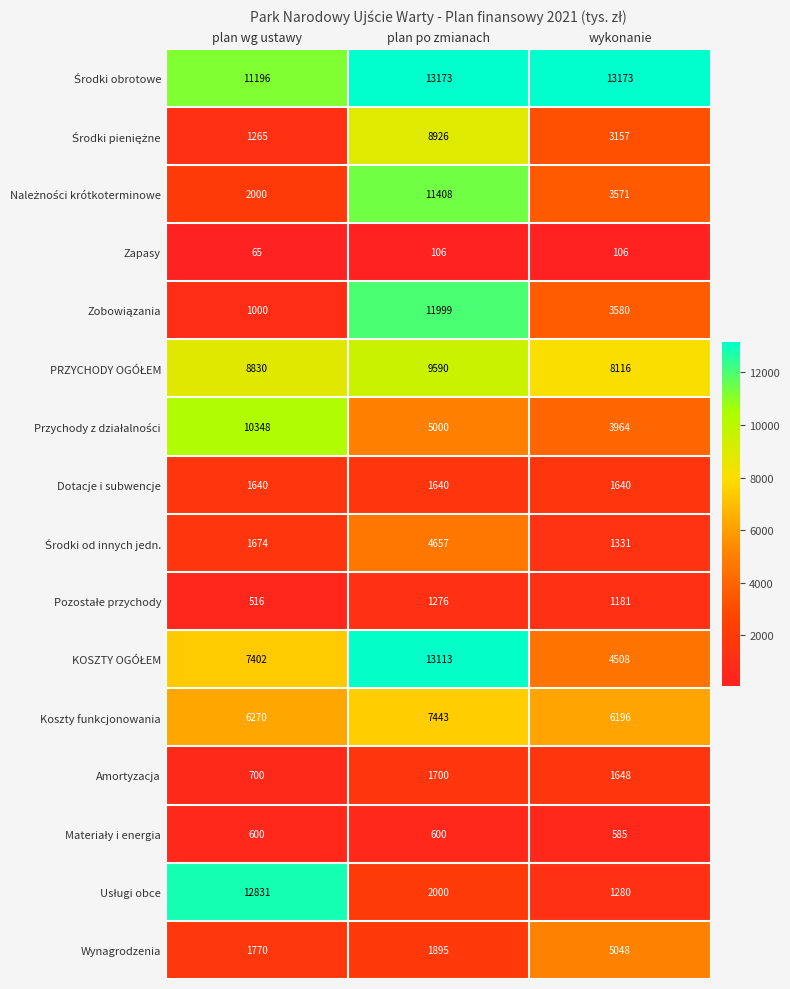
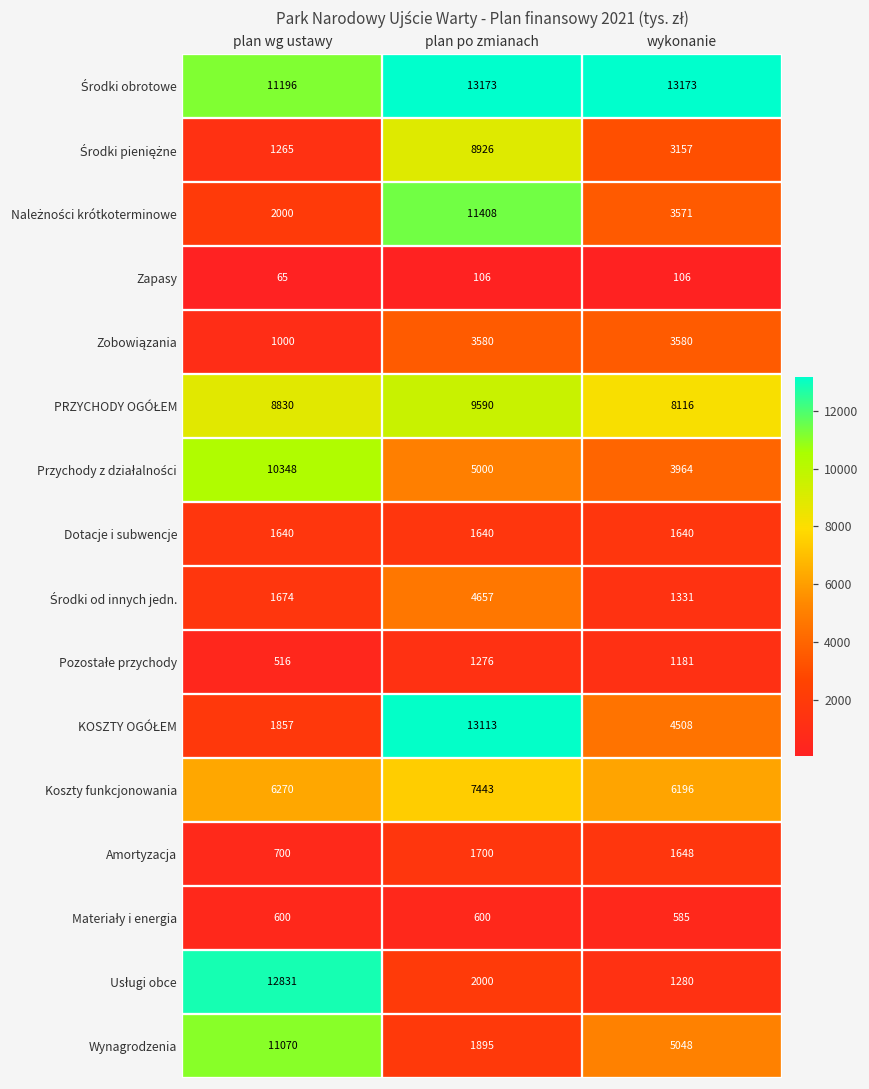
Zobowiązania, plan po zmianach: 11999 -> 3580
KOSZTY OGÓŁEM, plan wg ustawy: 7402 -> 1857
Wynagrodzenia, plan wg ustawy: 1770 -> 11070
